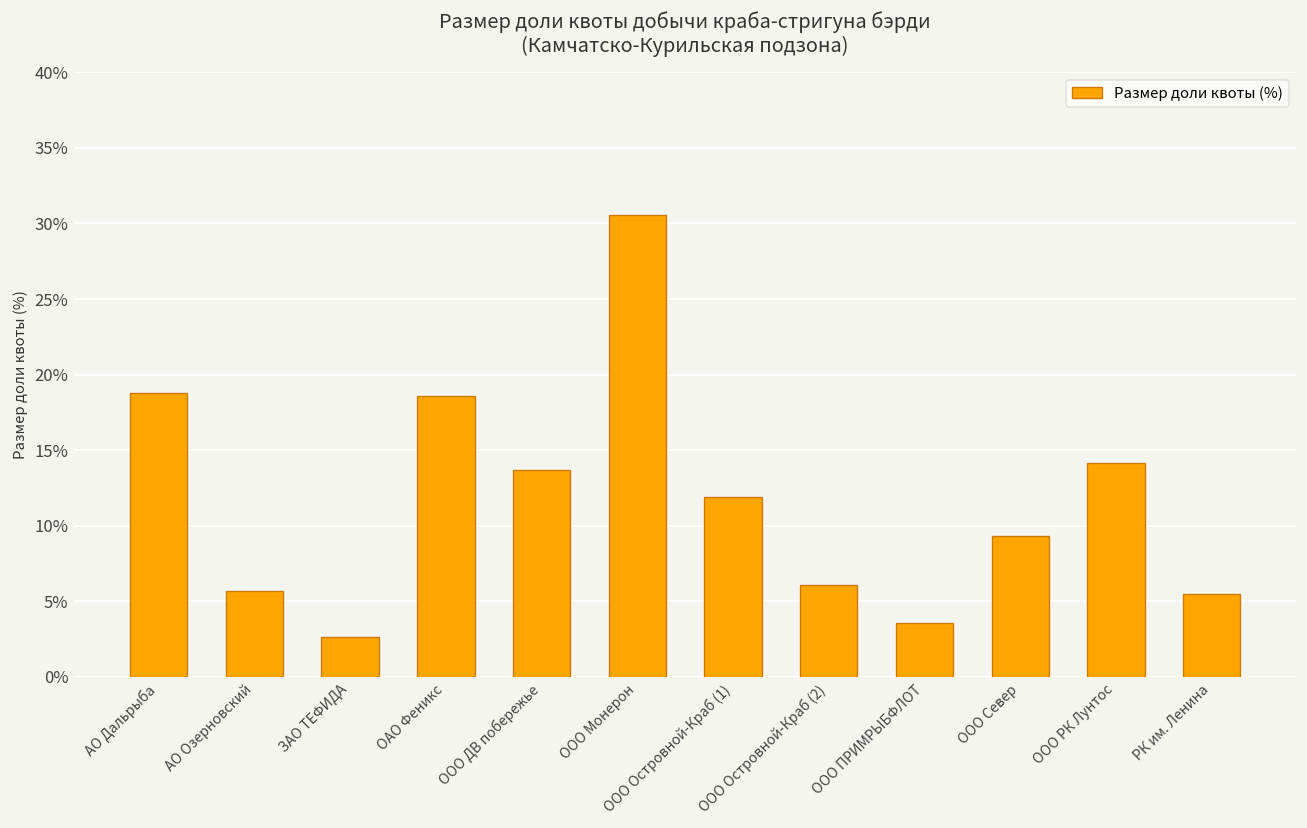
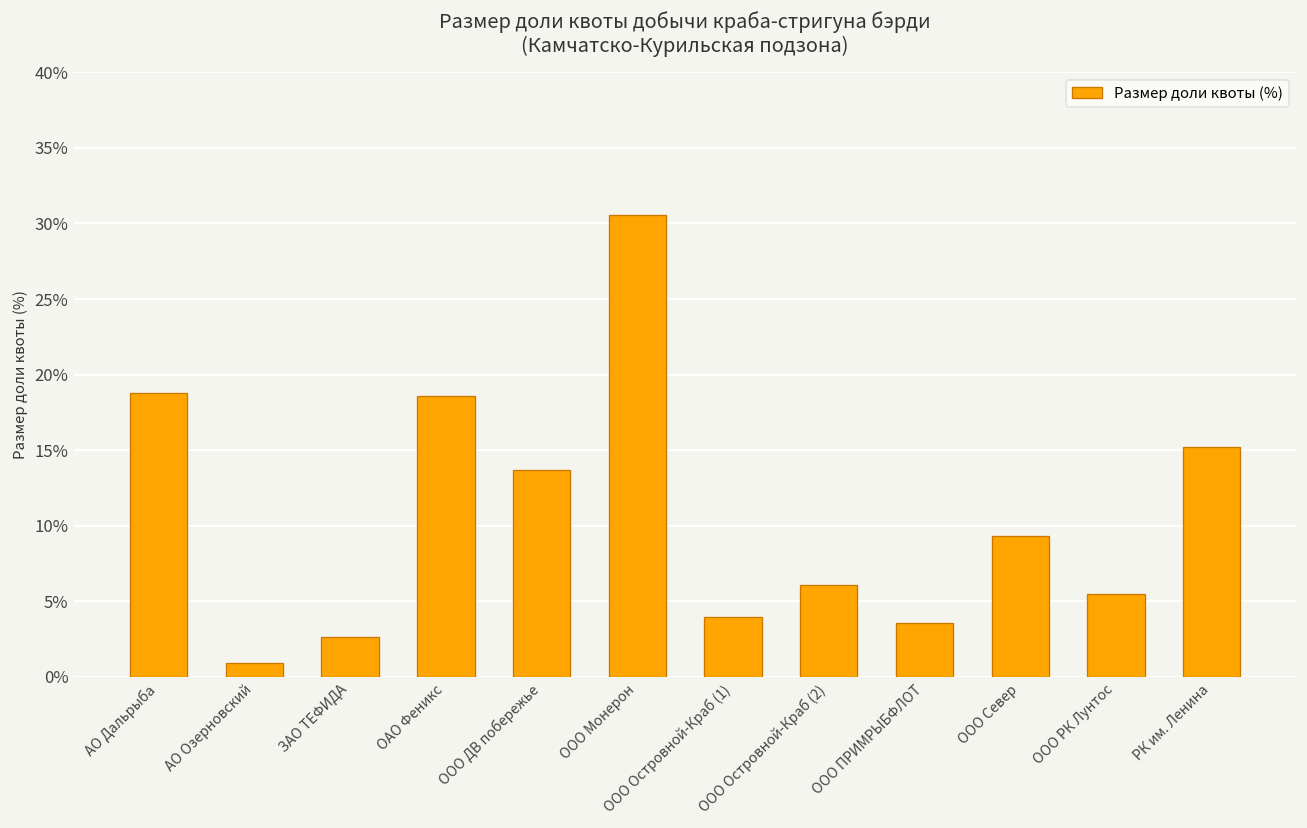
АО Озерновский: 5.7% -> 0.9%
ООО Островной-Краб (1): 11.9% -> 3.9%
ООО РК Лунтос: 14.2% -> 5.5%
РК им. Ленина: 5.5% -> 15.2%
